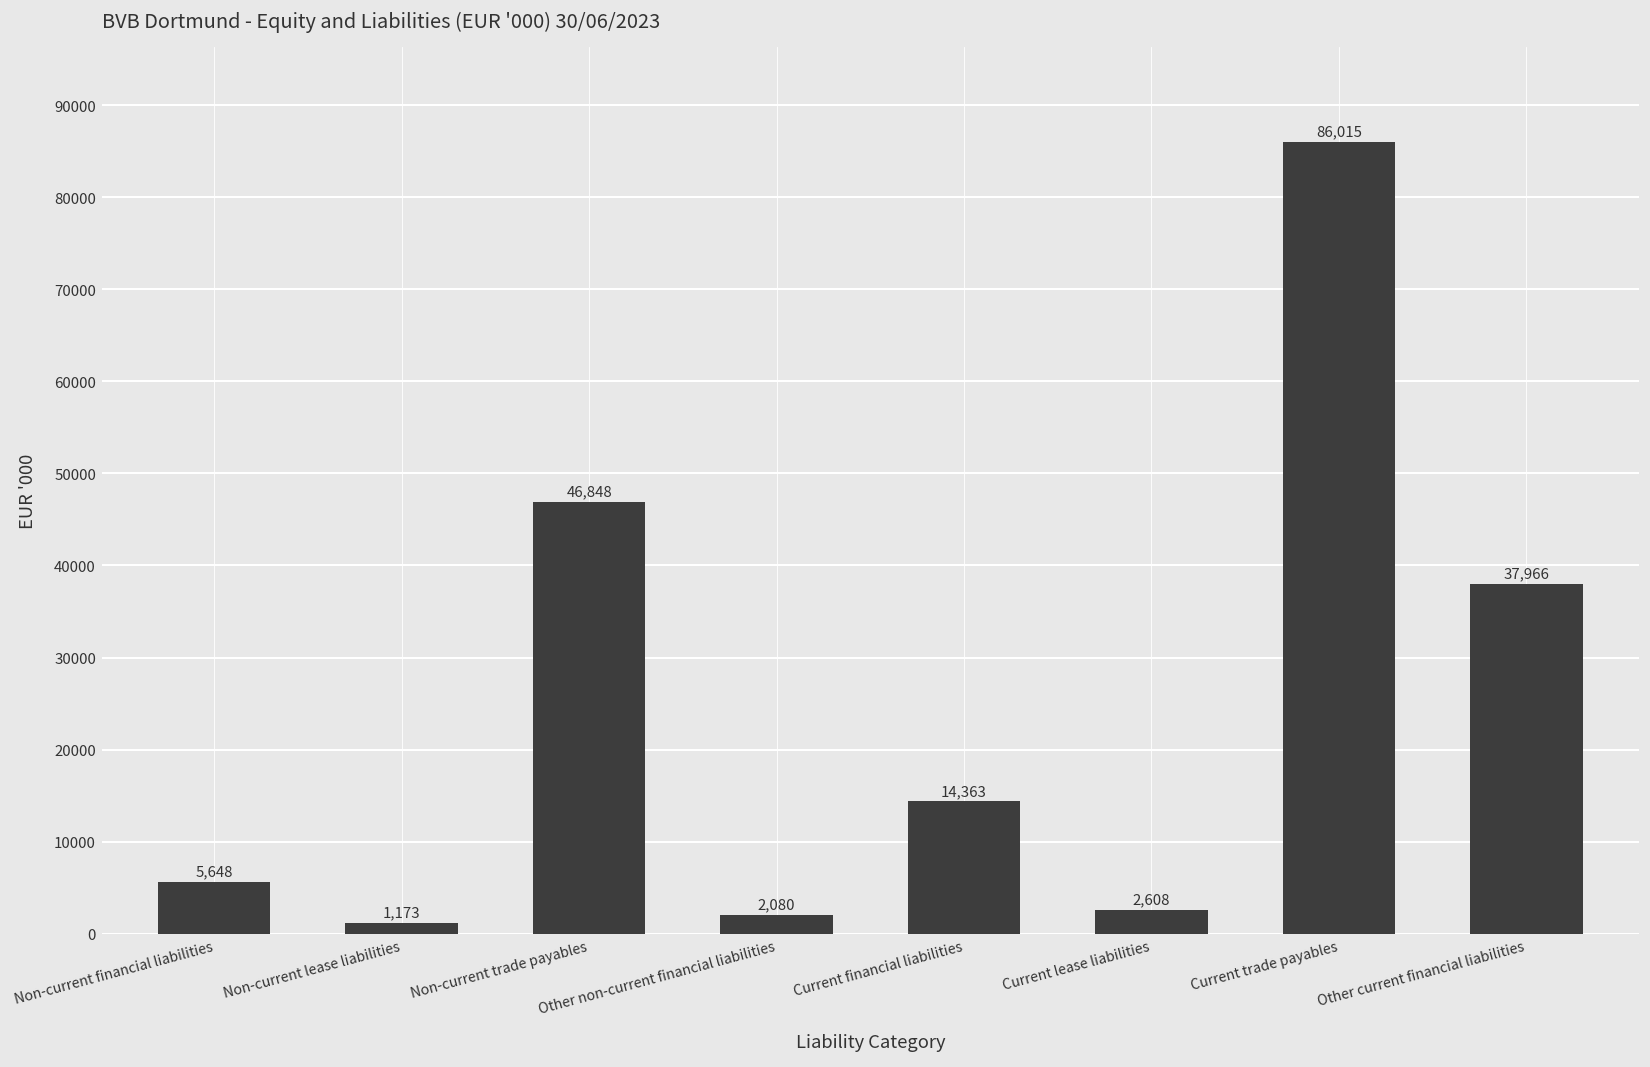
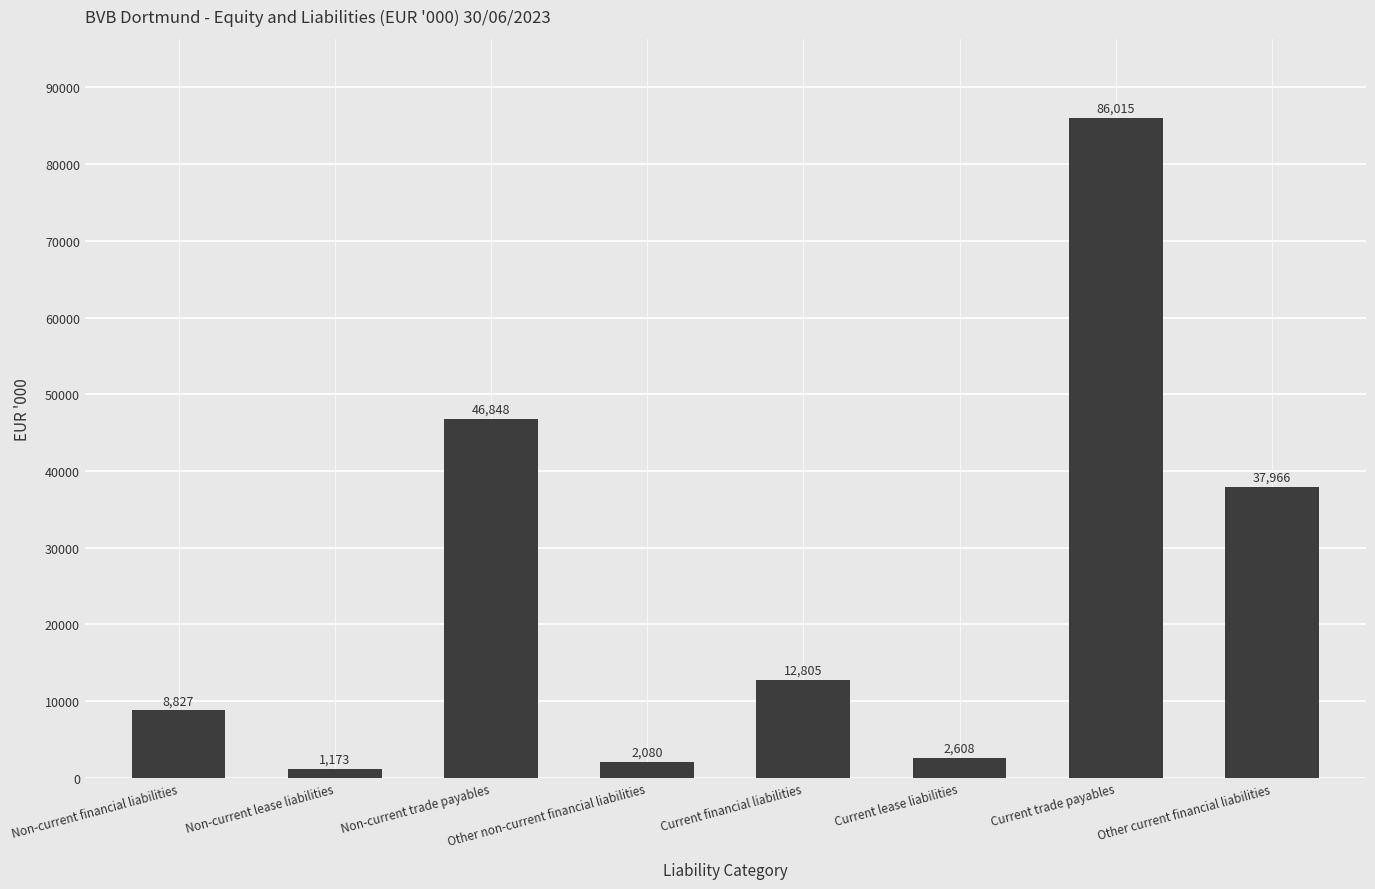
Non-current financial liabilities: 5,648 -> 8,827
Current financial liabilities: 14,363 -> 12,805
